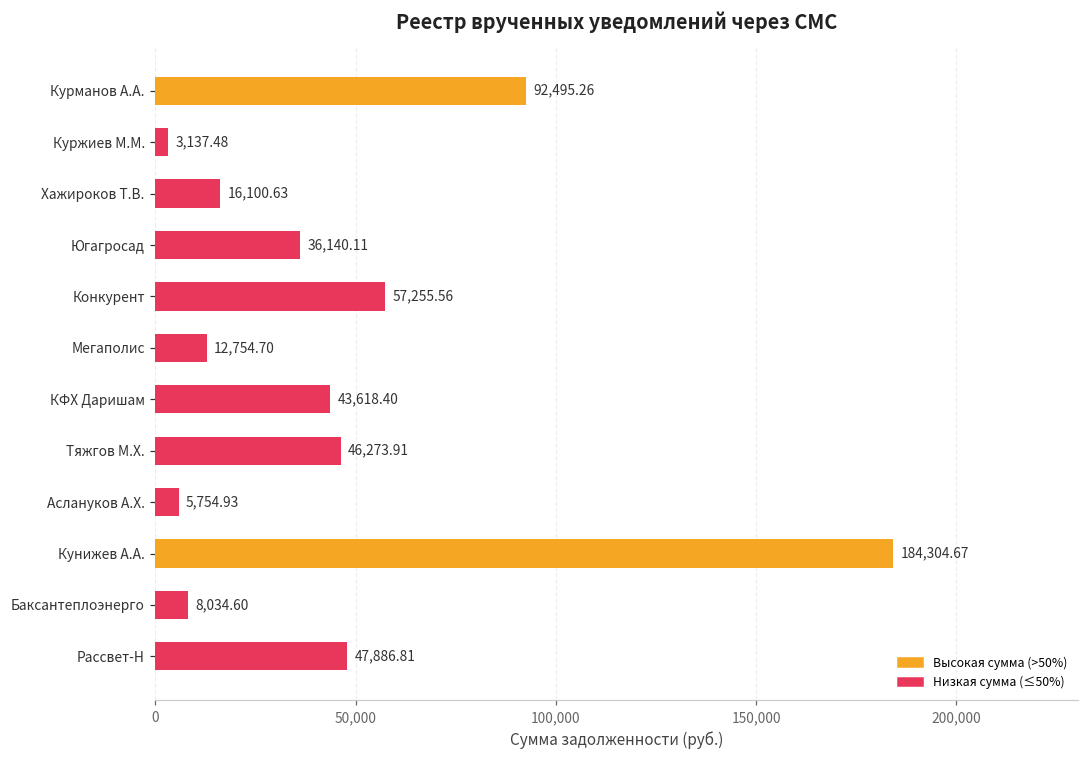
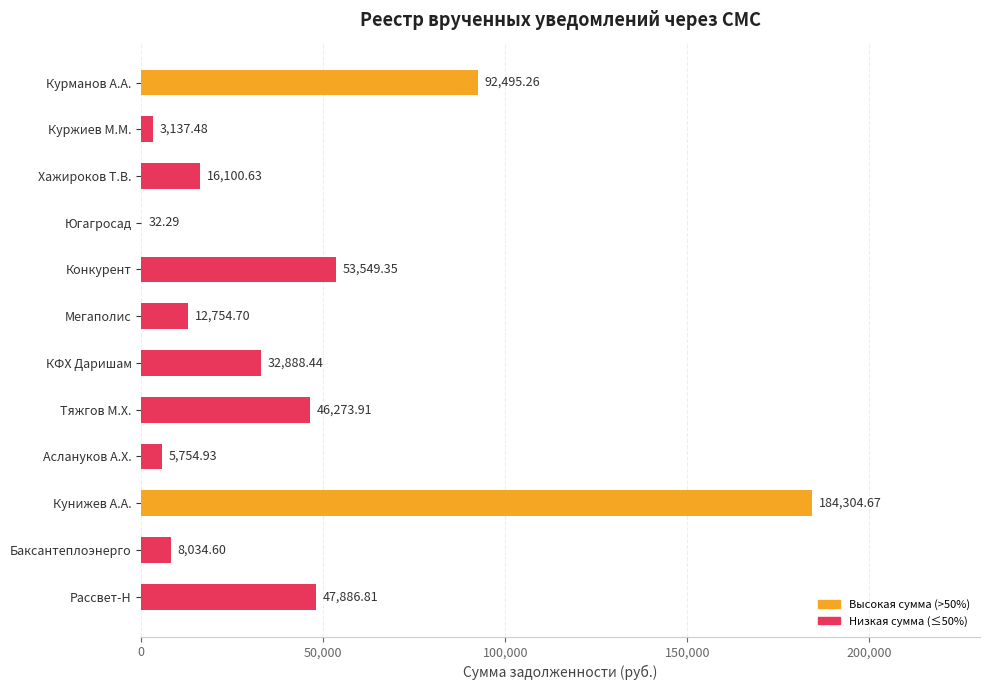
Югагросад: 36,140.11 -> 32.29
Конкурент: 57,255.56 -> 53,549.35
КФХ Даришам: 43,618.40 -> 32,888.44
